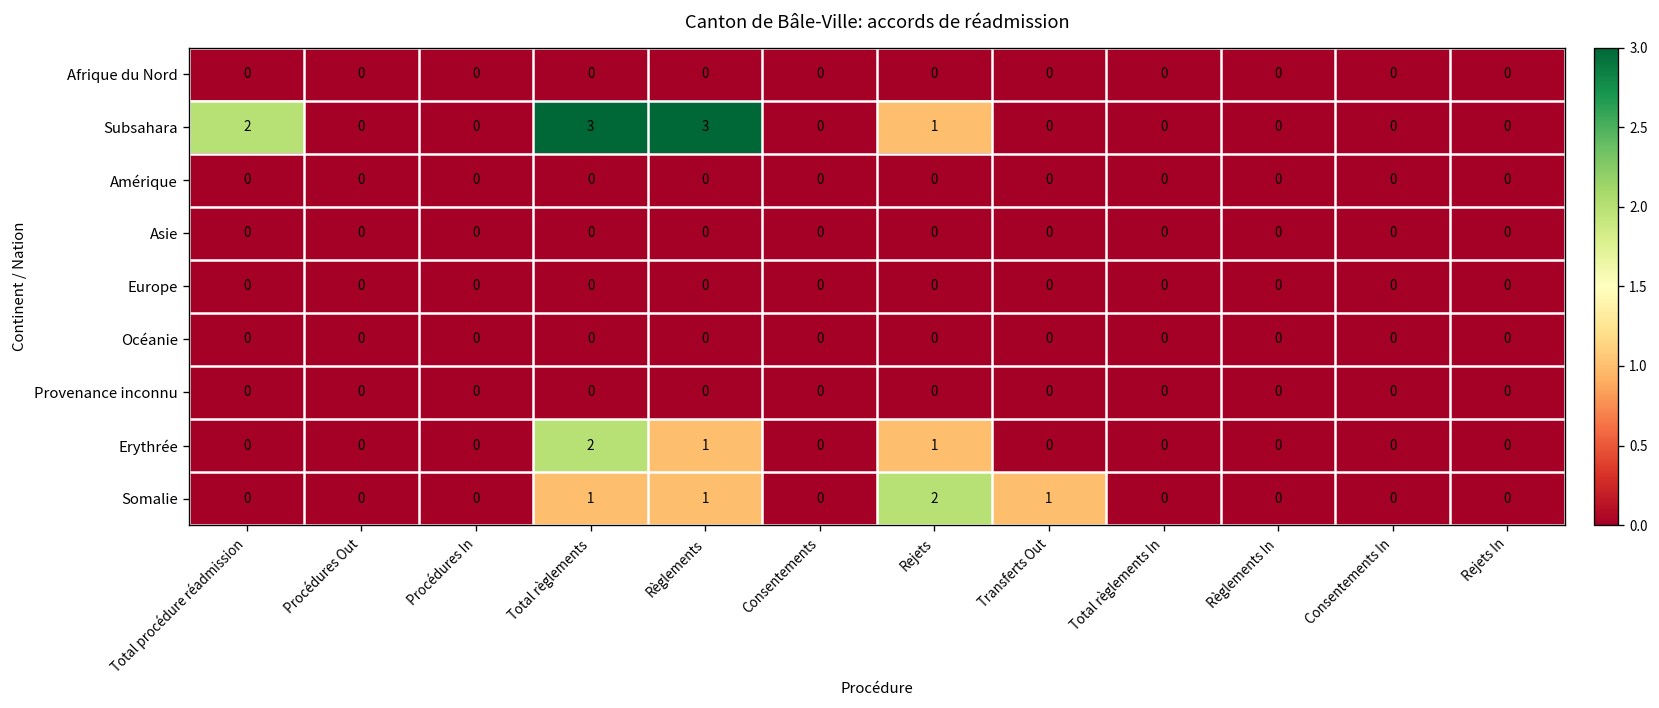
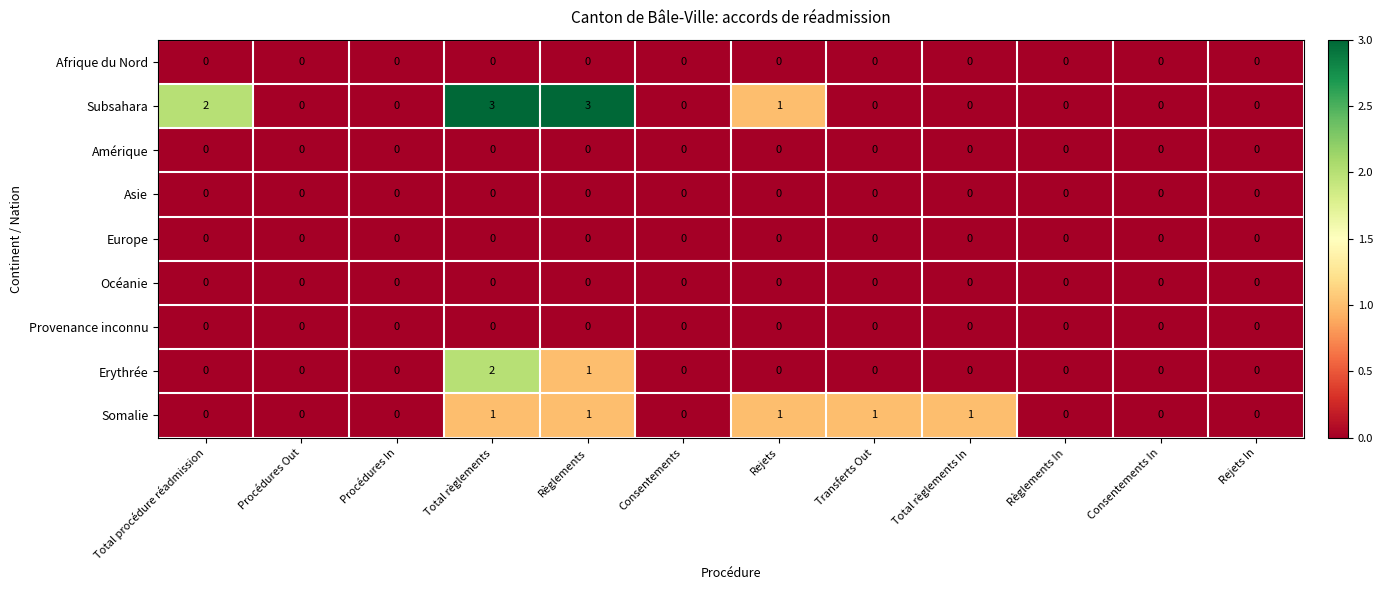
Erythrée, Rejets: 1 -> 0
Somalie, Rejets: 2 -> 1
Somalie, Total règlements In: 0 -> 1
